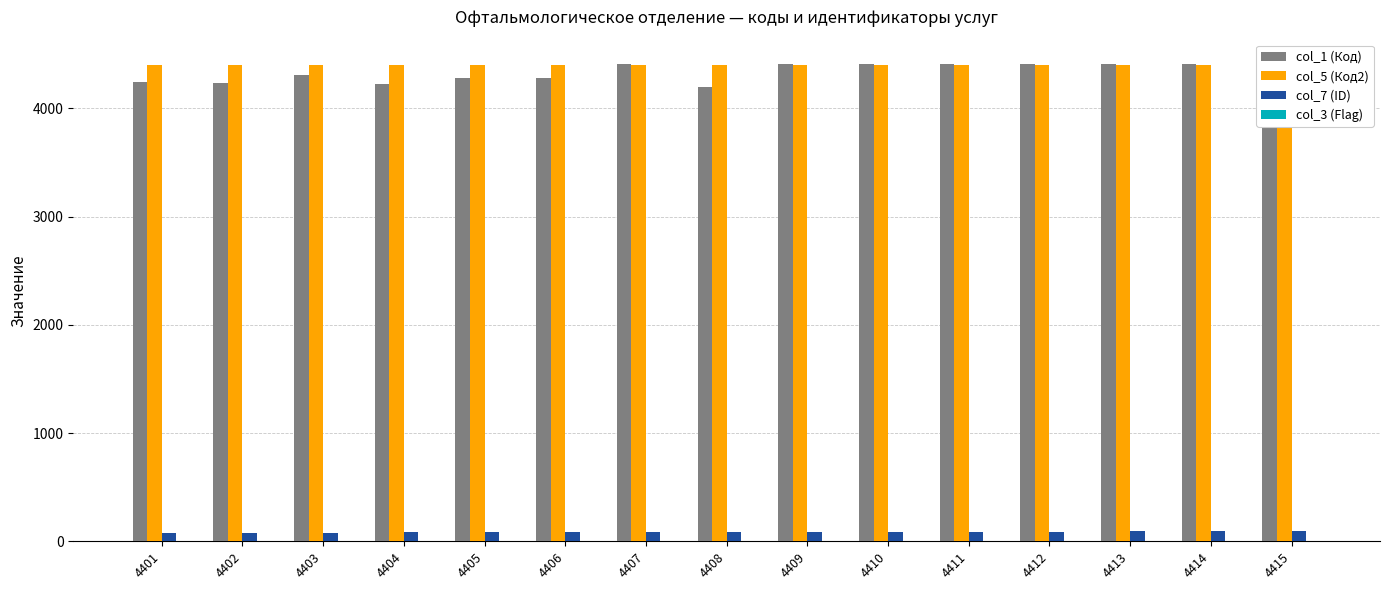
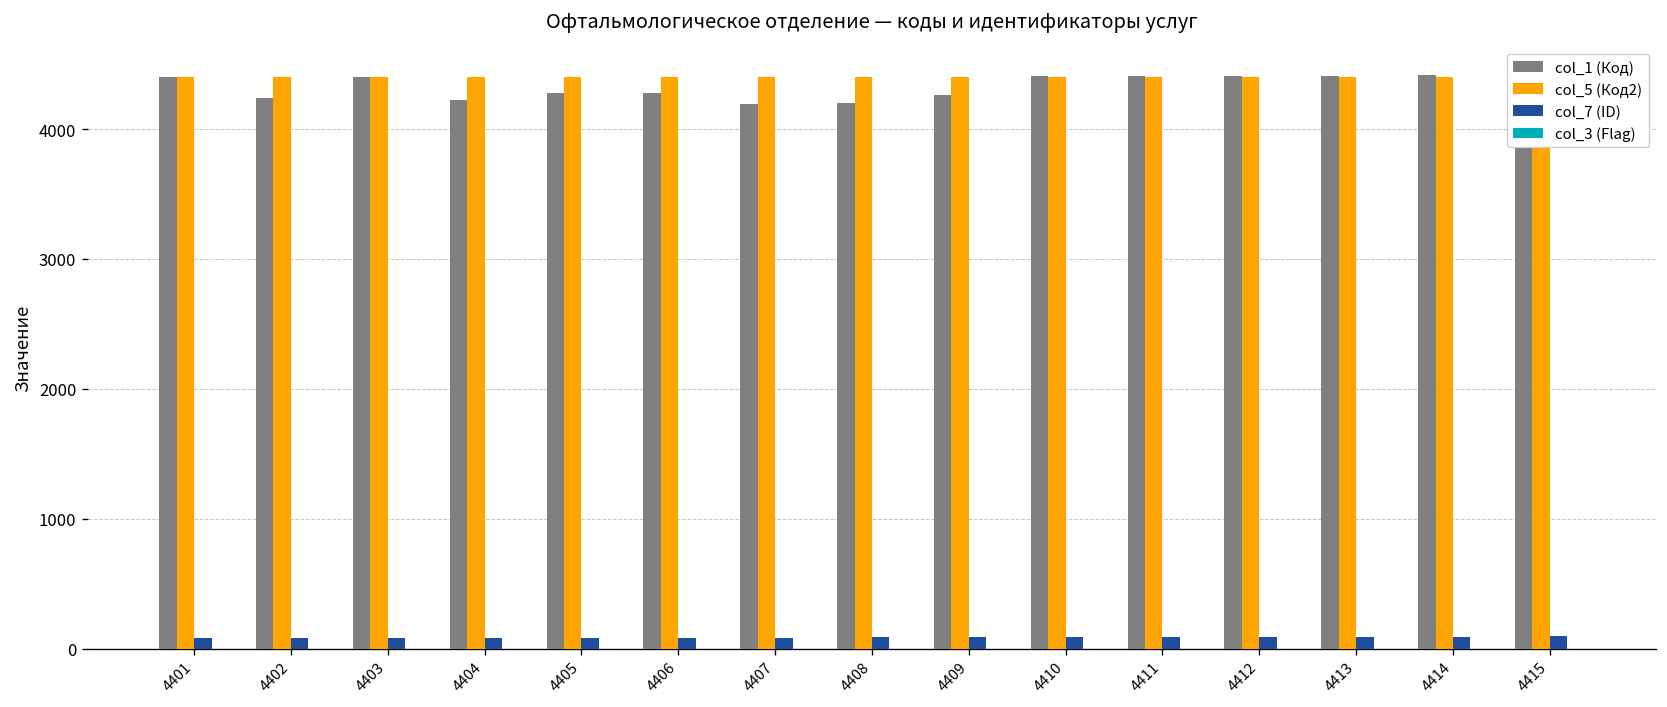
col_1 (Код), 4401: 4240 -> 4400
col_1 (Код), 4403: 4310 -> 4400
col_1 (Код), 4407: 4410 -> 4200
col_1 (Код), 4409: 4410 -> 4270
